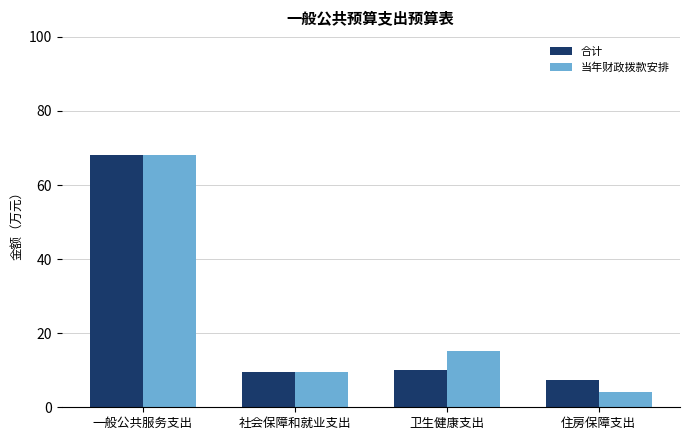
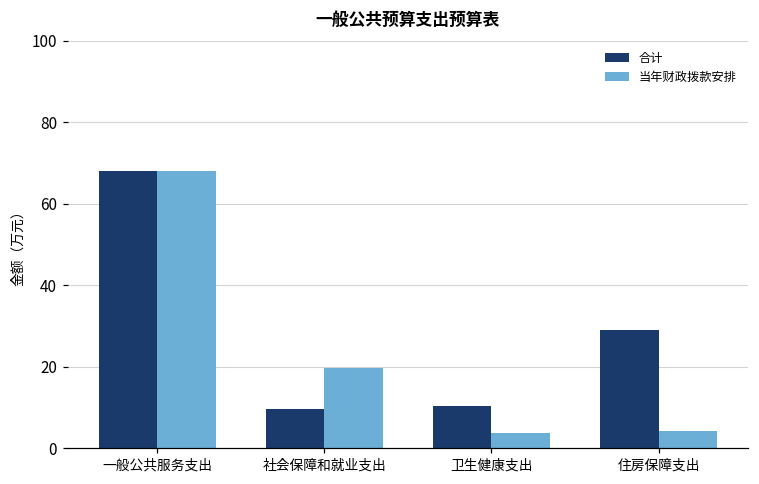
当年财政拨款安排, 社会保障和就业支出: 10 -> 20
当年财政拨款安排, 卫生健康支出: 15 -> 4
合计, 住房保障支出: 7 -> 29
